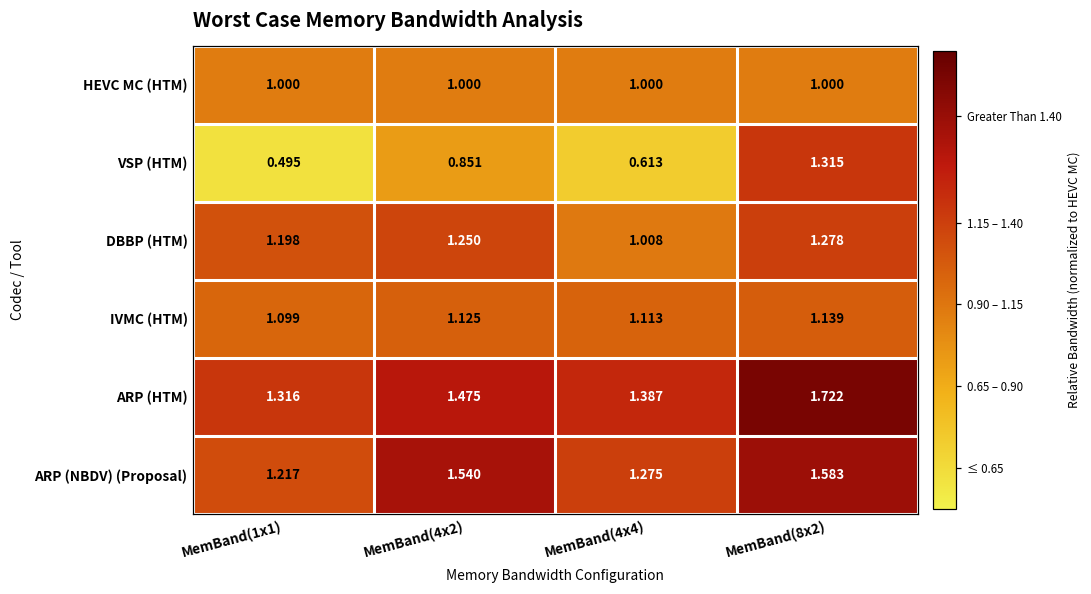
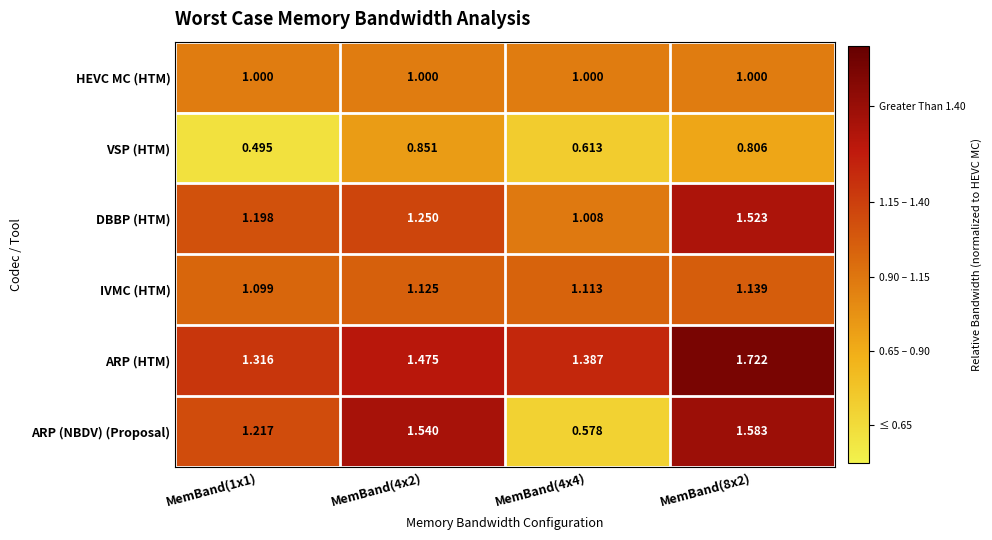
VSP (HTM), MemBand(8x2): 1.315 -> 0.806
DBBP (HTM), MemBand(8x2): 1.278 -> 1.523
ARP (NBDV) (Proposal), MemBand(4x4): 1.275 -> 0.578
